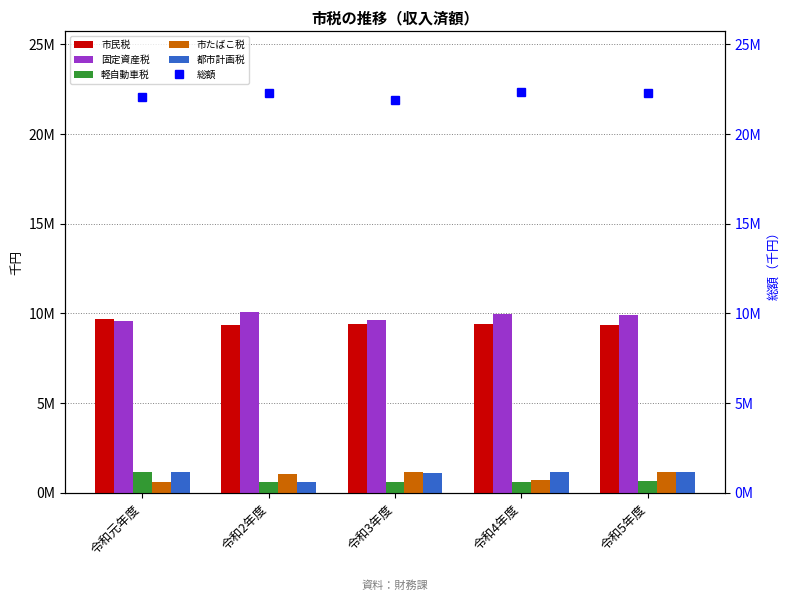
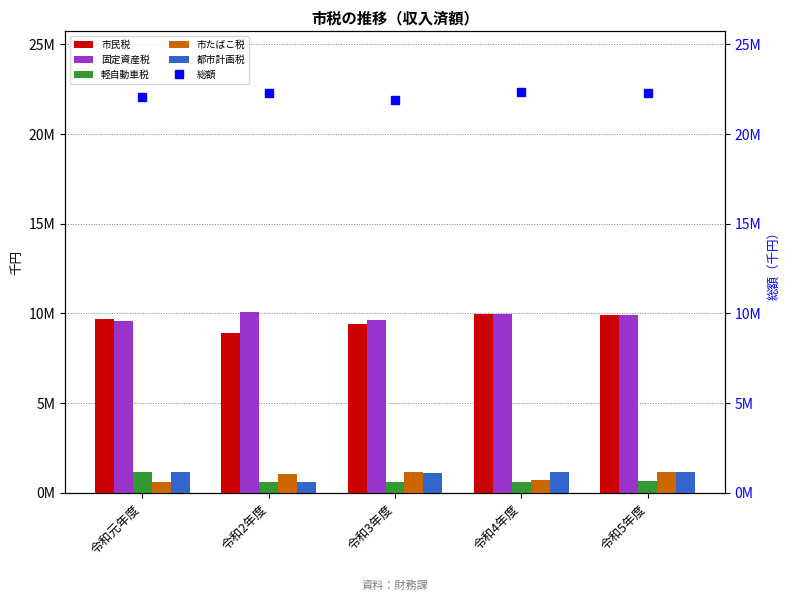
市民税, 令和2年度: 9400000 -> 8900000
市民税, 令和4年度: 9400000 -> 10000000
市民税, 令和5年度: 9400000 -> 9900000
